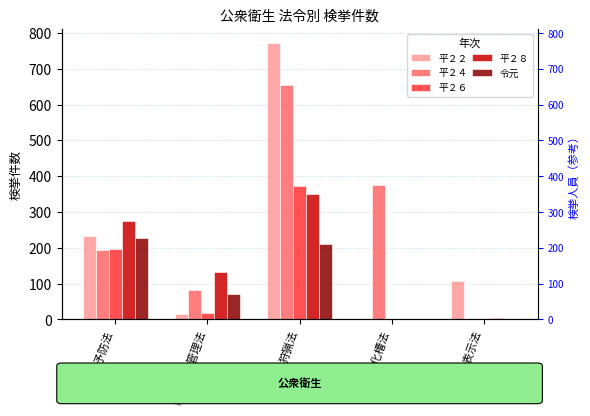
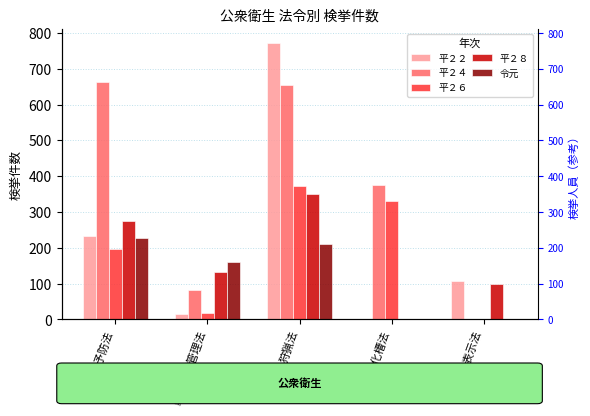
平２４, 狂犬病予防法: 190 -> 660
令元, 動物愛護管理法: 70 -> 160
平２６, 浄化槽法: 0 -> 330
平２８, 食品表示法: 0 -> 100
